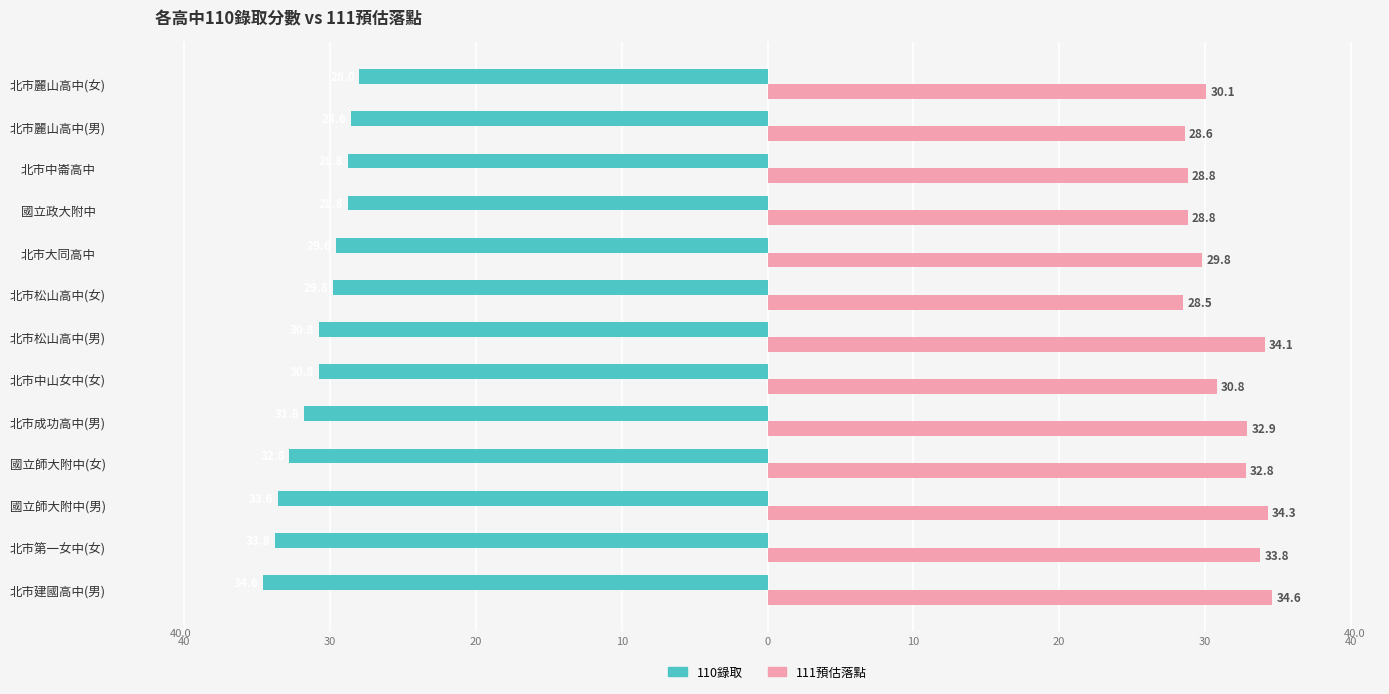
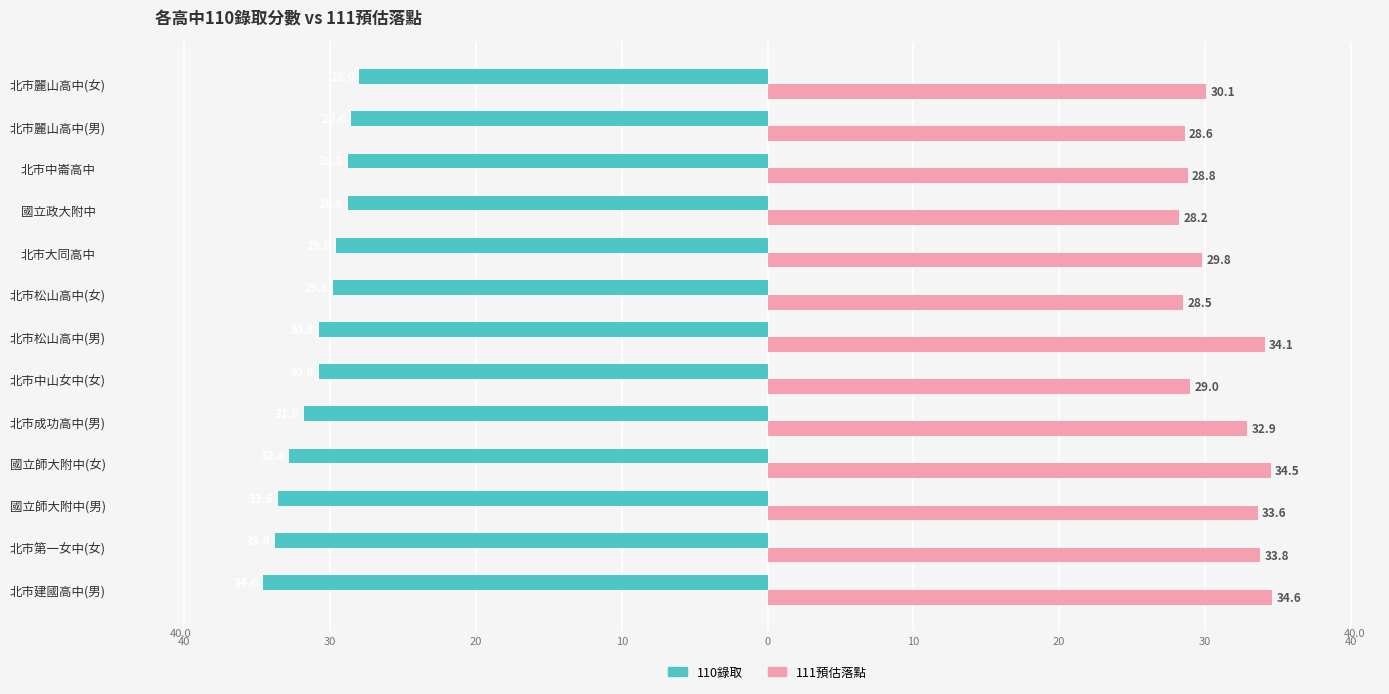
111預估落點, 國立政大附中: 28.8 -> 28.2
111預估落點, 北市中山女中(女): 30.8 -> 29.0
111預估落點, 國立師大附中(女): 32.8 -> 34.5
111預估落點, 國立師大附中(男): 34.3 -> 33.6
